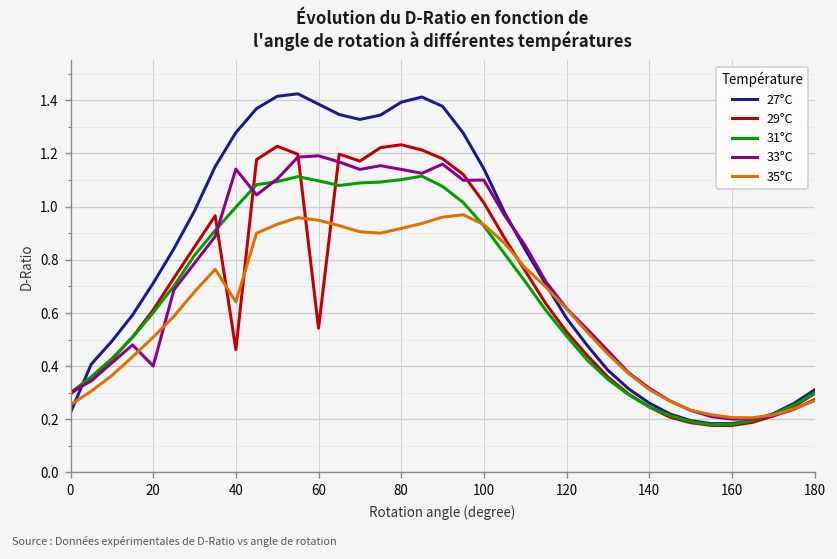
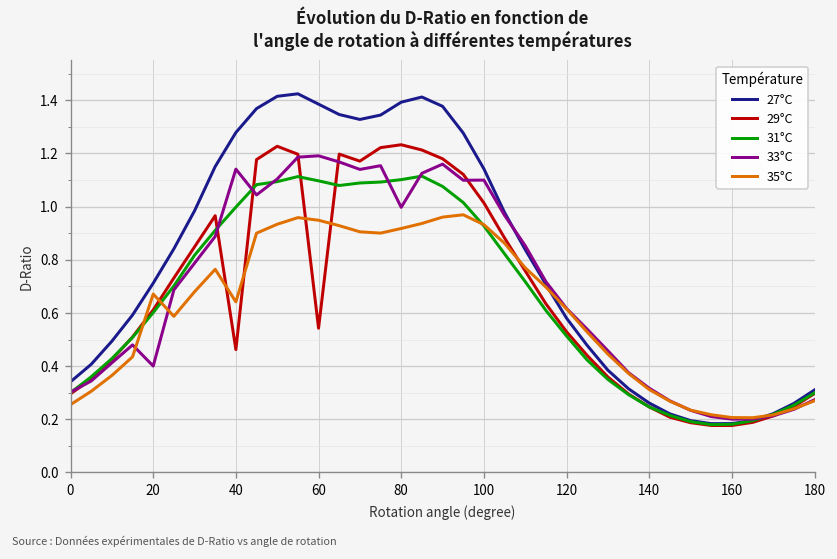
27°C, 0: 0.23 -> 0.34
35°C, 20: 0.51 -> 0.67
33°C, 80: 1.14 -> 1.00
